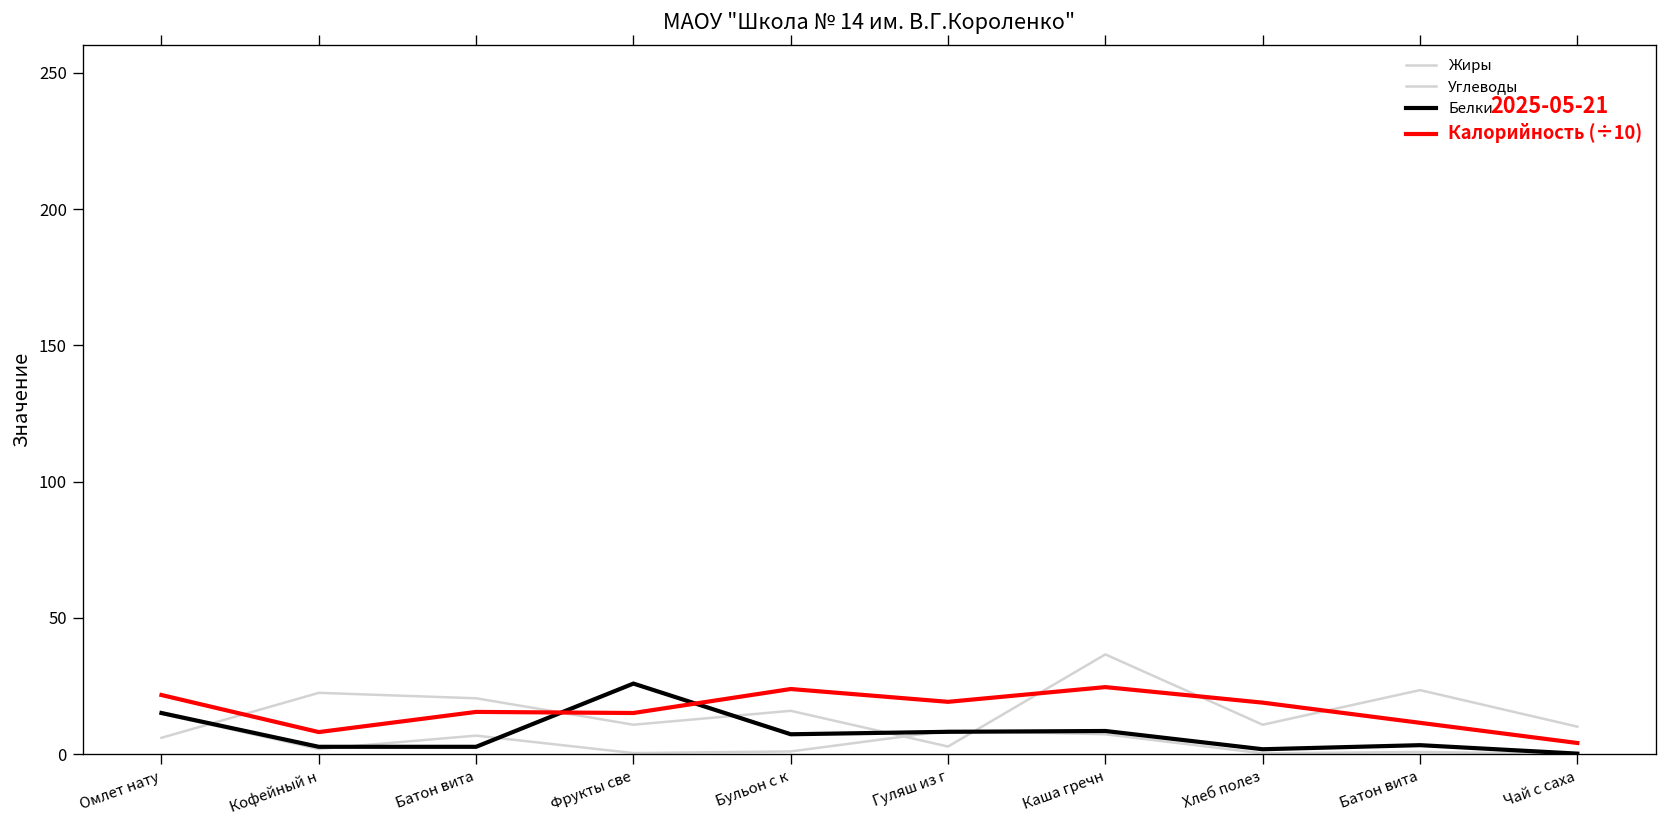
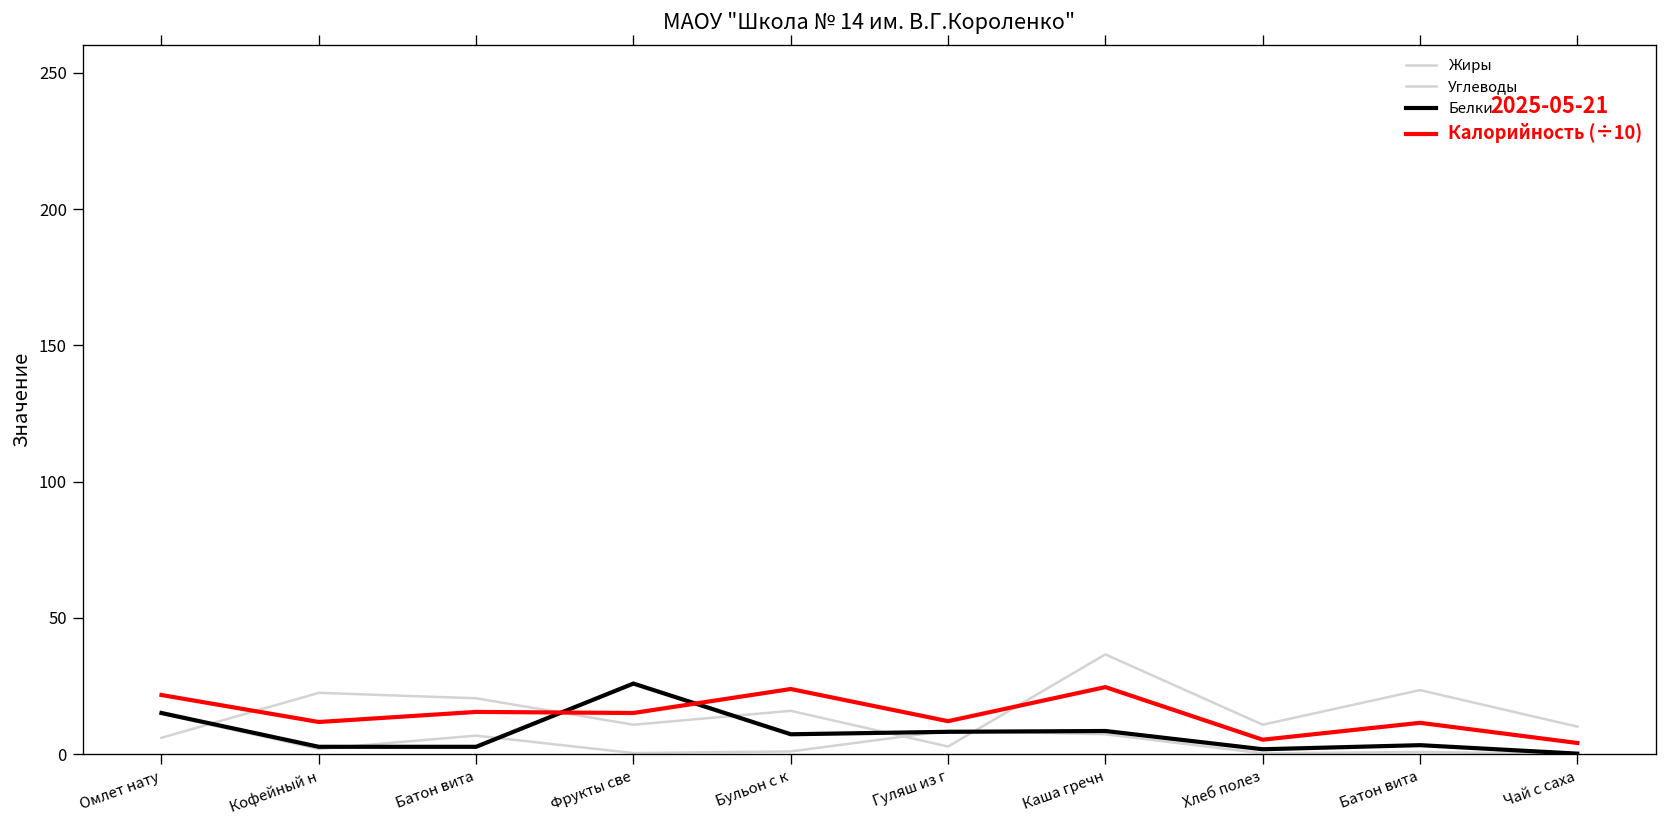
Калорийность (÷10), Кофейный н: 8 -> 12
Калорийность (÷10), Гуляш из г: 19 -> 12
Калорийность (÷10), Хлеб полез: 19 -> 5
